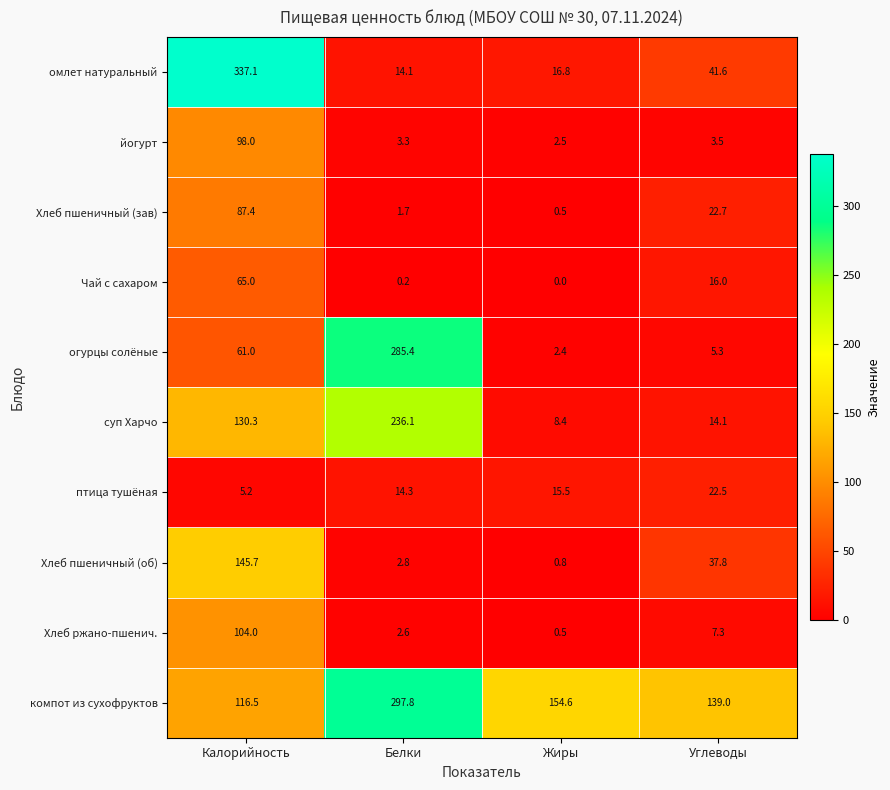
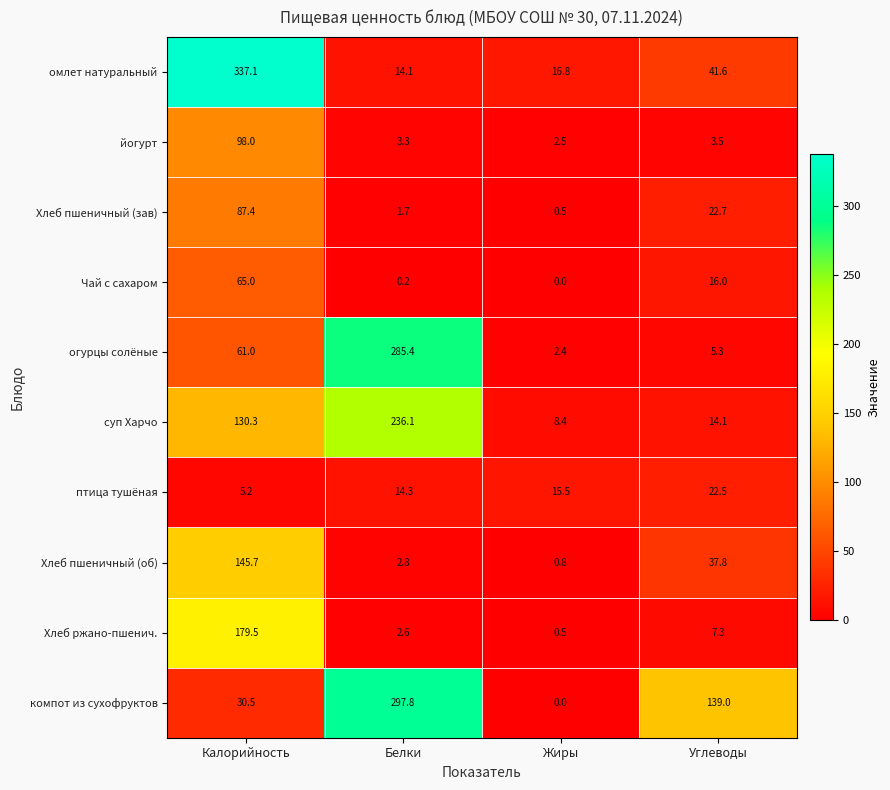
Хлеб ржано-пшенич., Калорийность: 104.0 -> 179.5
компот из сухофруктов, Калорийность: 116.5 -> 30.5
компот из сухофруктов, Жиры: 154.6 -> 0.0
